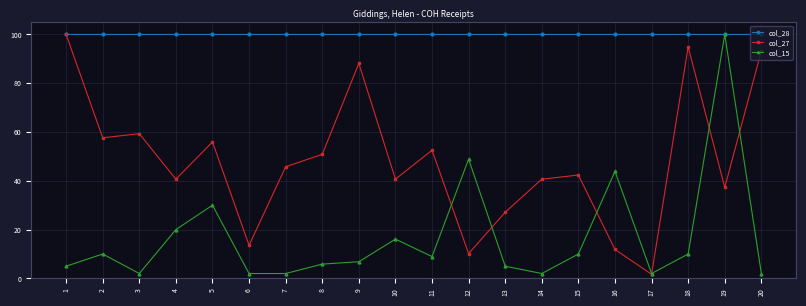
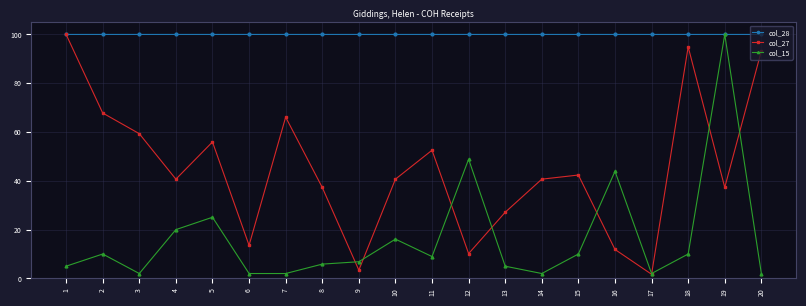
col_27, 2: 58 -> 68
col_15, 5: 30 -> 25
col_27, 7: 46 -> 66
col_27, 8: 51 -> 37
col_27, 9: 88 -> 3
